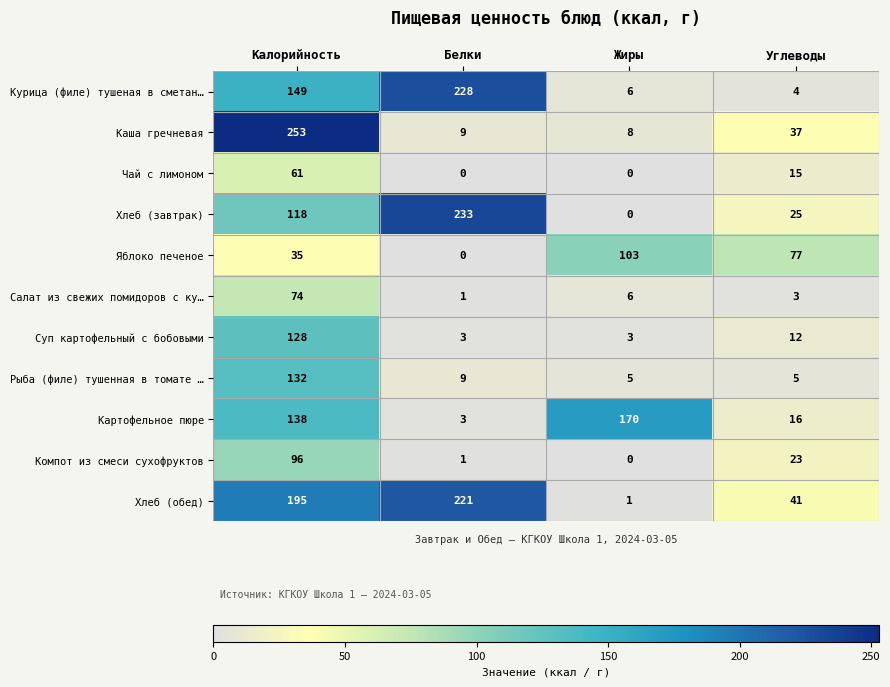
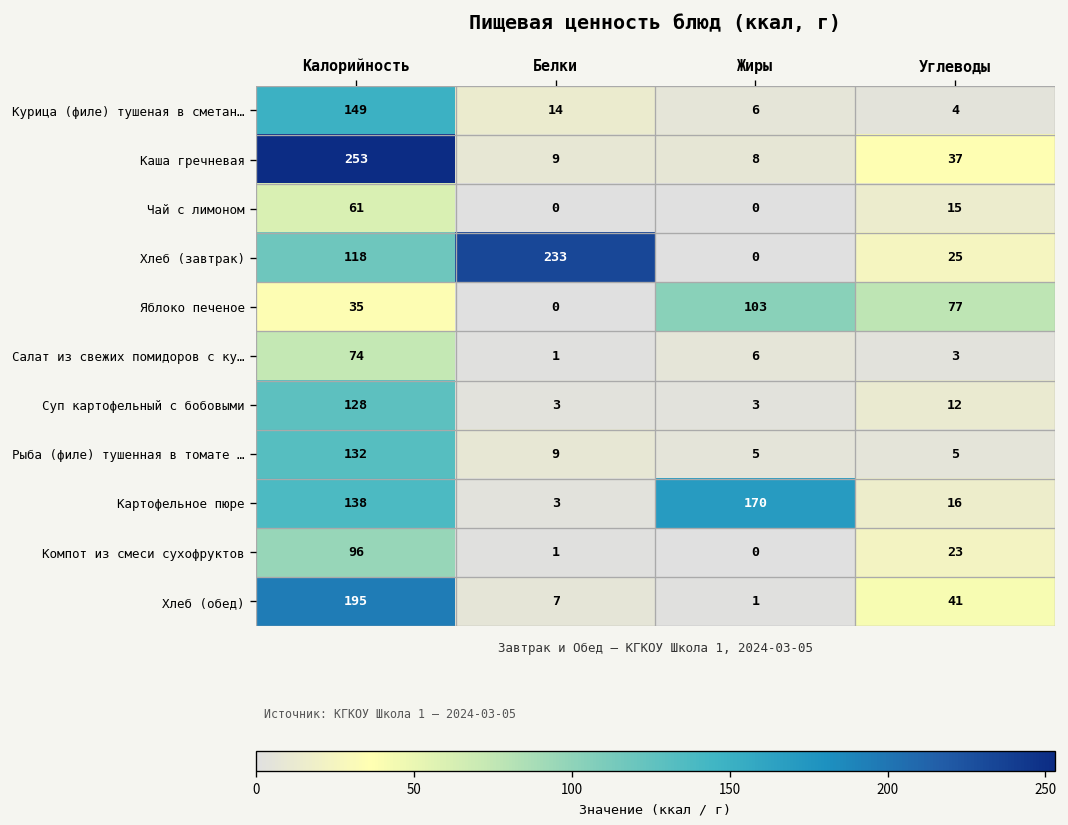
Курица (филе) тушеная в сметан…, Белки: 228 -> 14
Хлеб (обед), Белки: 221 -> 7
